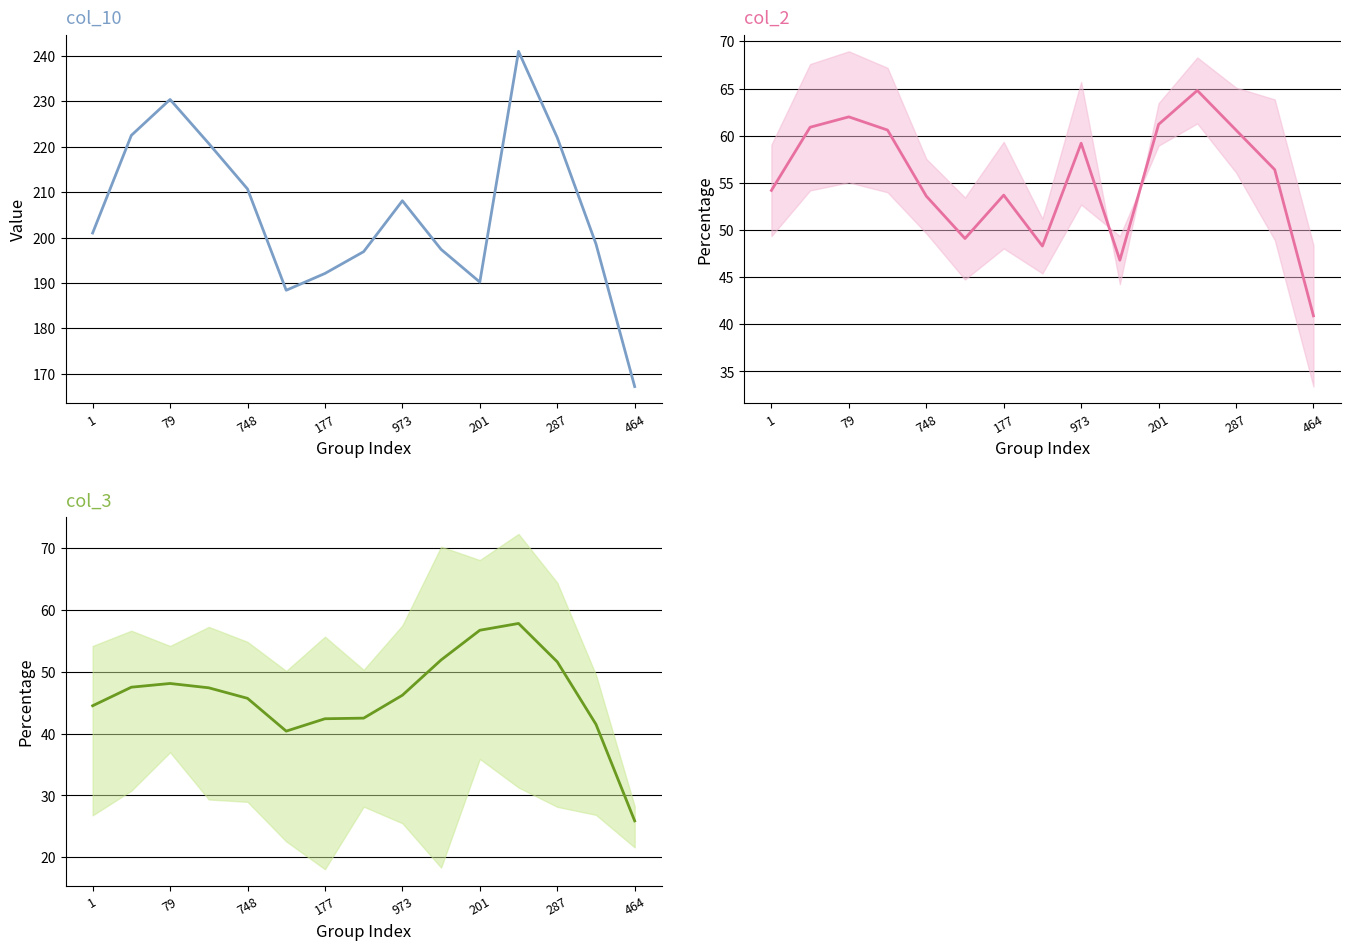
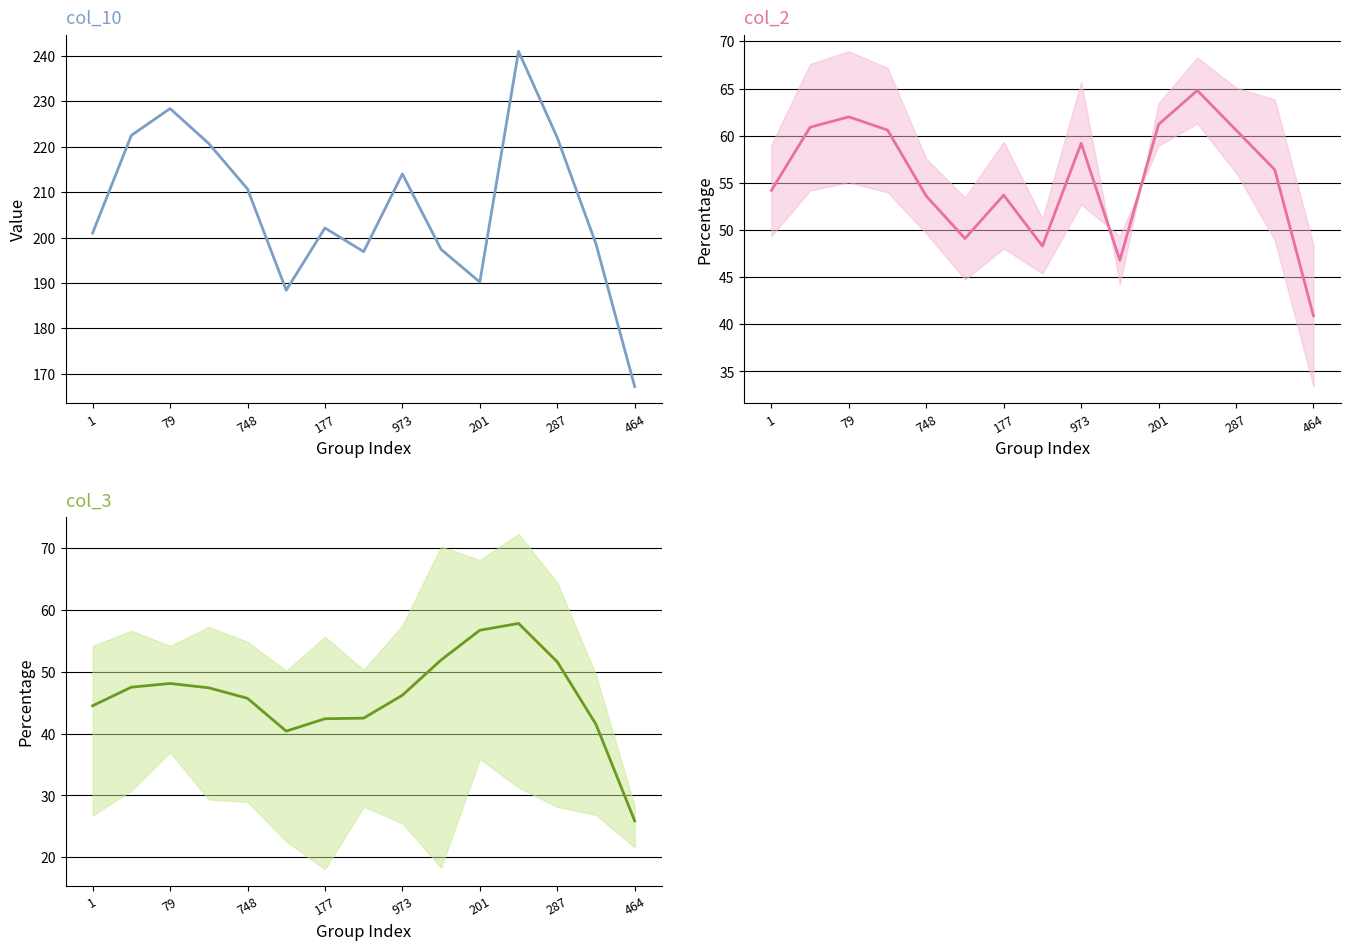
col_10, 79: 230 -> 228
col_10, 177: 192 -> 202
col_10, 973: 208 -> 214
